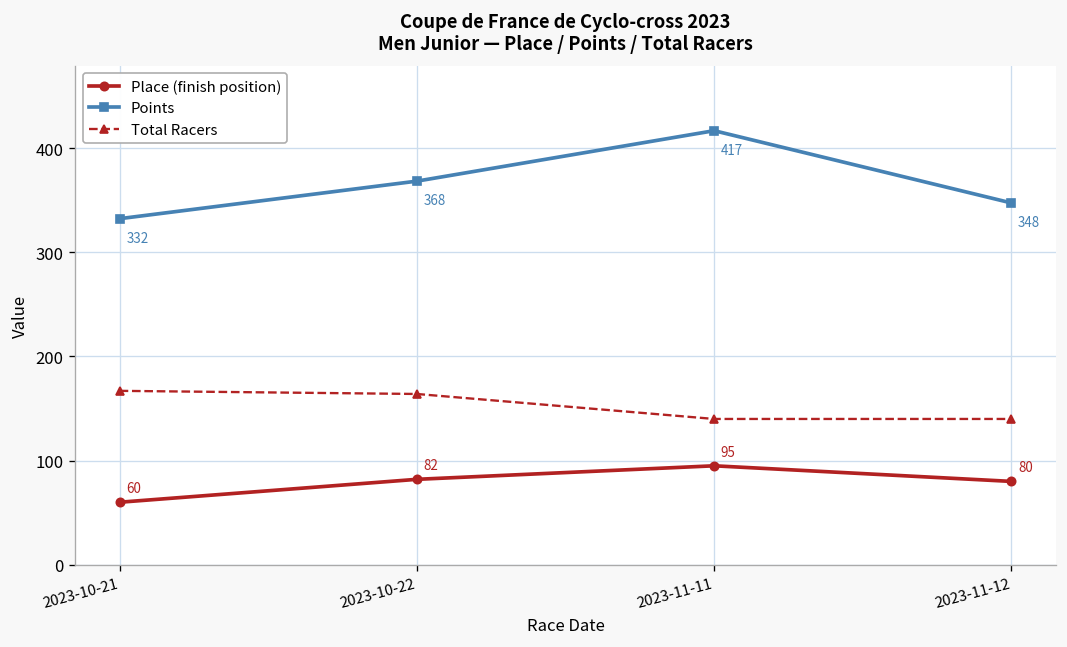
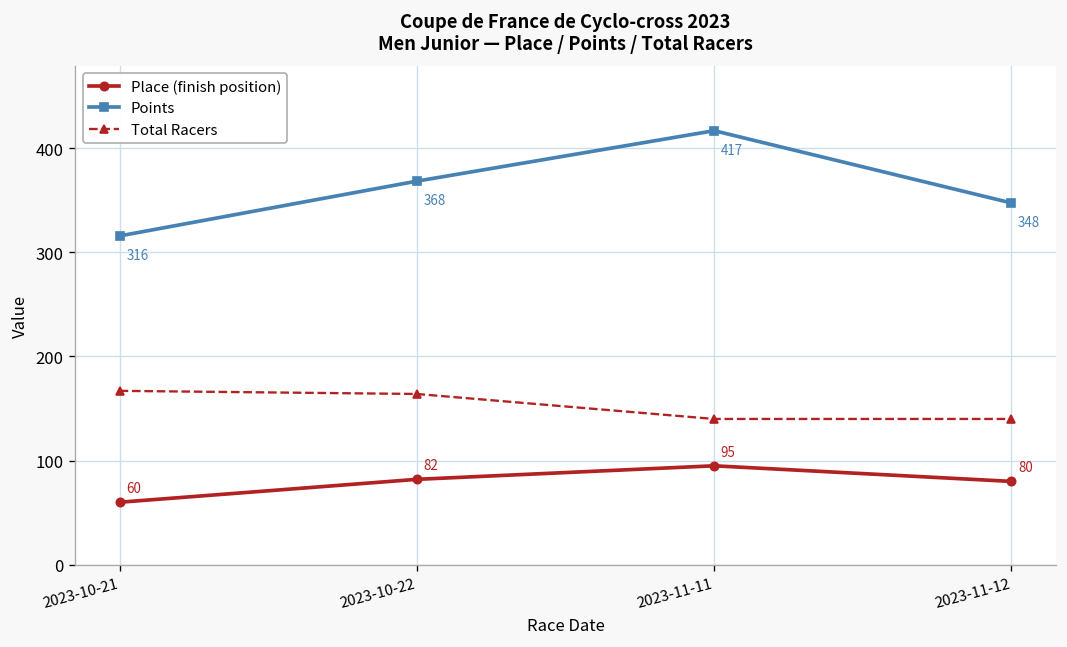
Points, 2023-10-21: 332 -> 316
